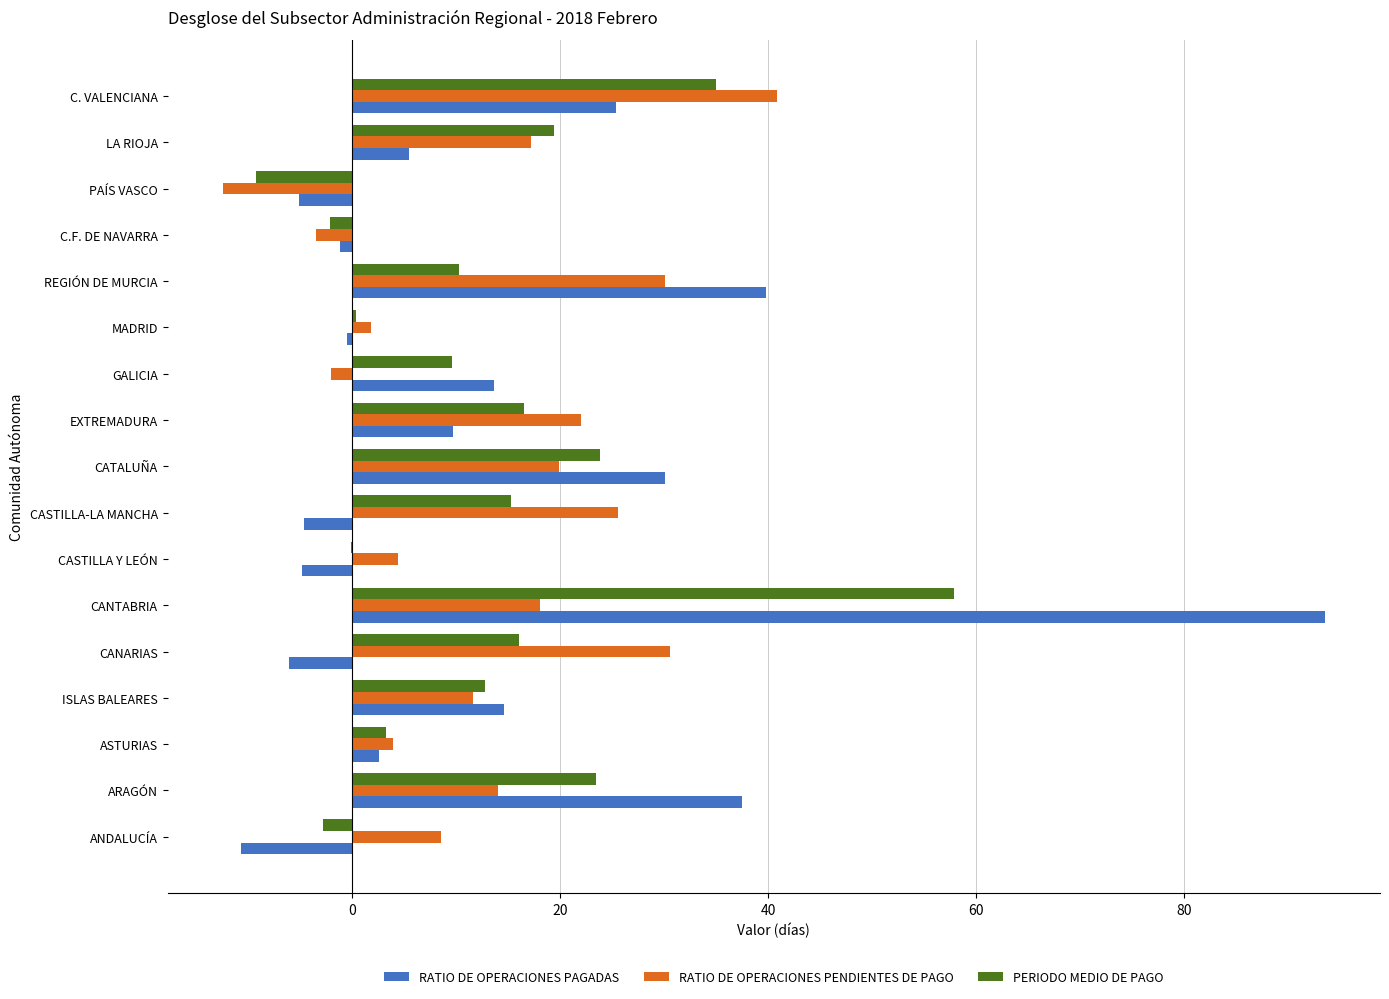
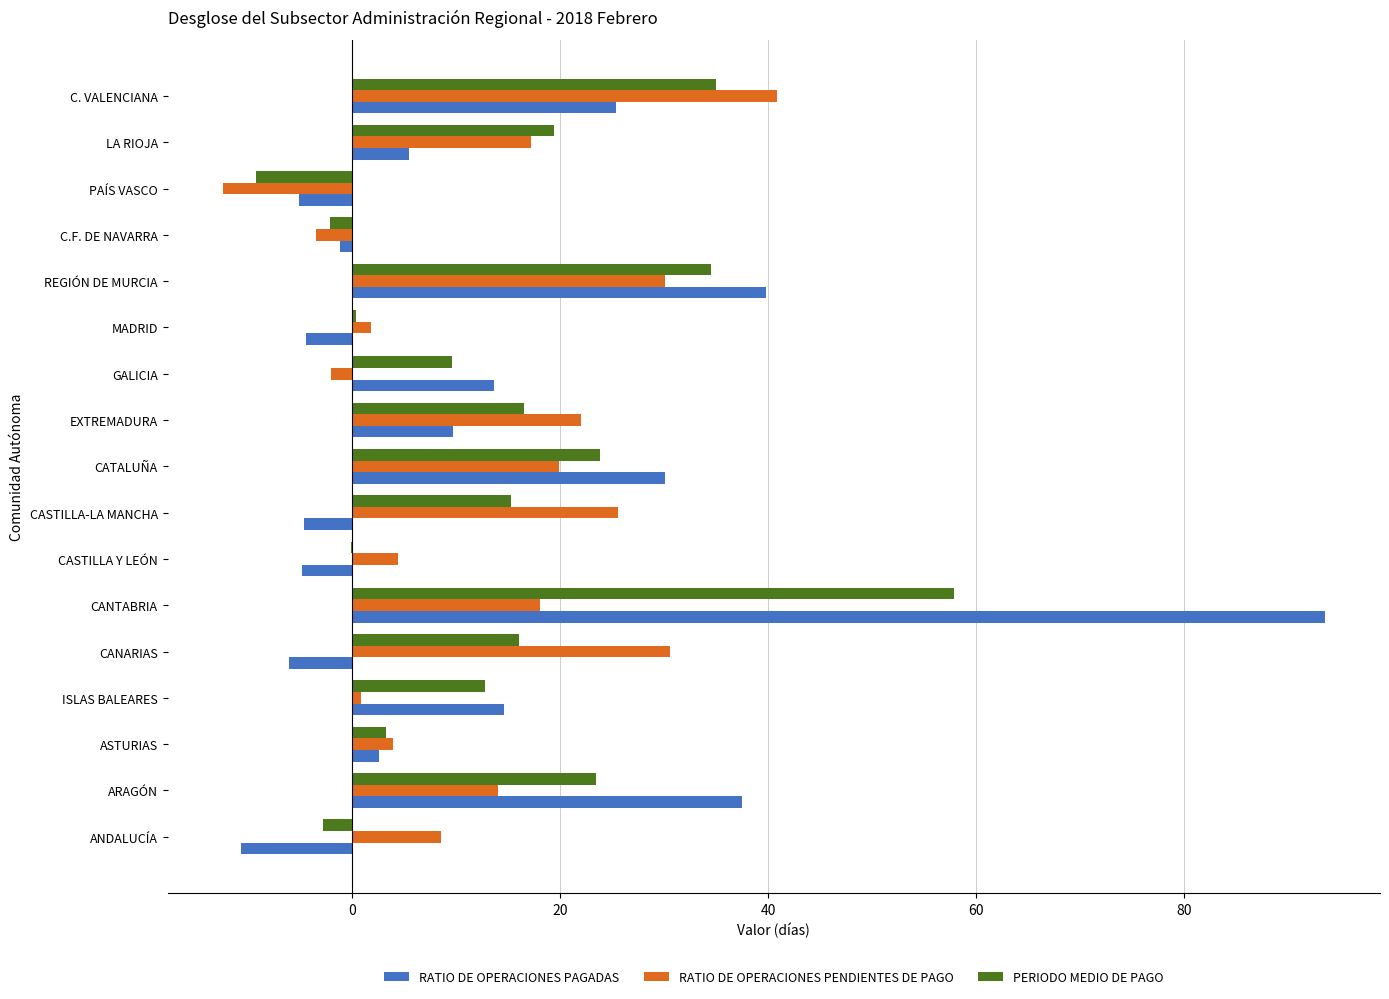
PERIODO MEDIO DE PAGO, REGIÓN DE MURCIA: 10.3 -> 34.5
RATIO DE OPERACIONES PAGADAS, MADRID: -0.5 -> -4.4
RATIO DE OPERACIONES PENDIENTES DE PAGO, ISLAS BALEARES: 11.7 -> 0.9
